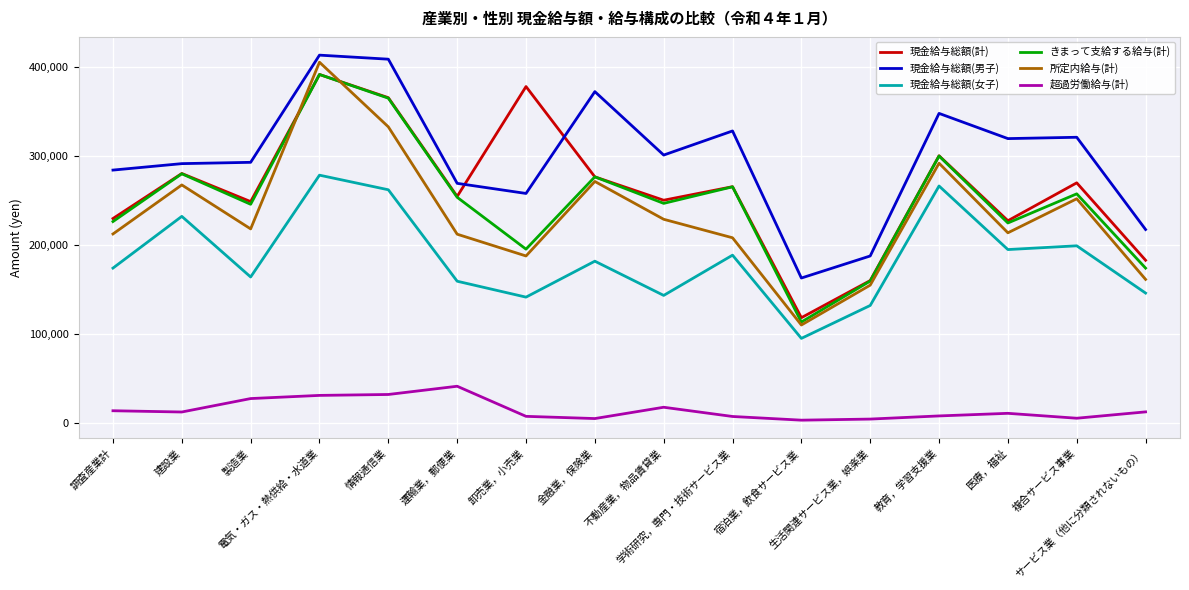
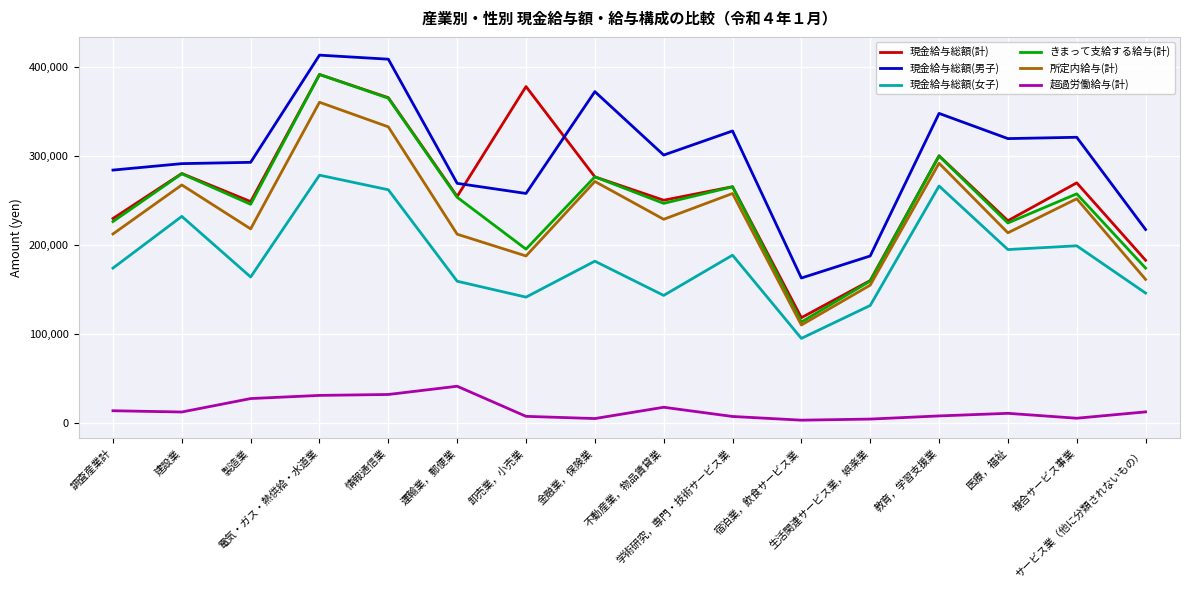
所定内給与(計), 電気・ガス・熱供給・水道業: 410,000 -> 360,000
所定内給与(計), 学術研究，専門・技術サービス業: 210,000 -> 260,000
